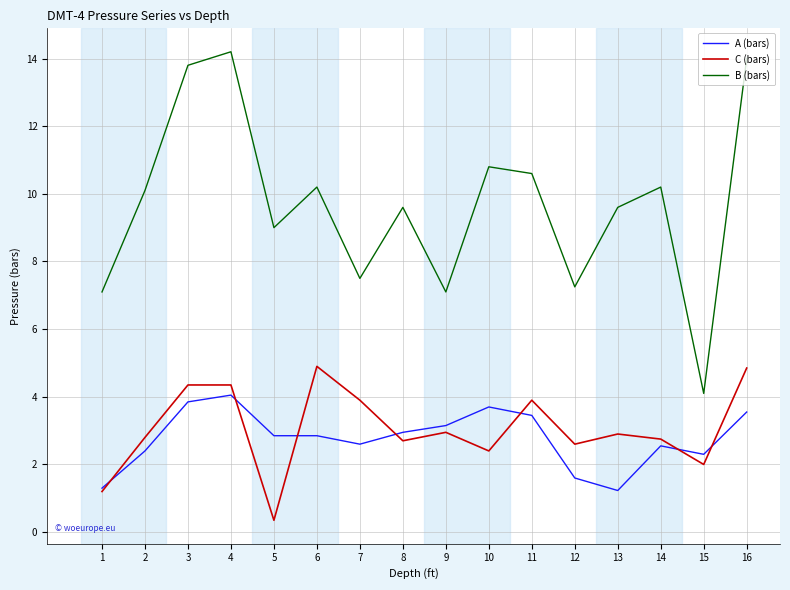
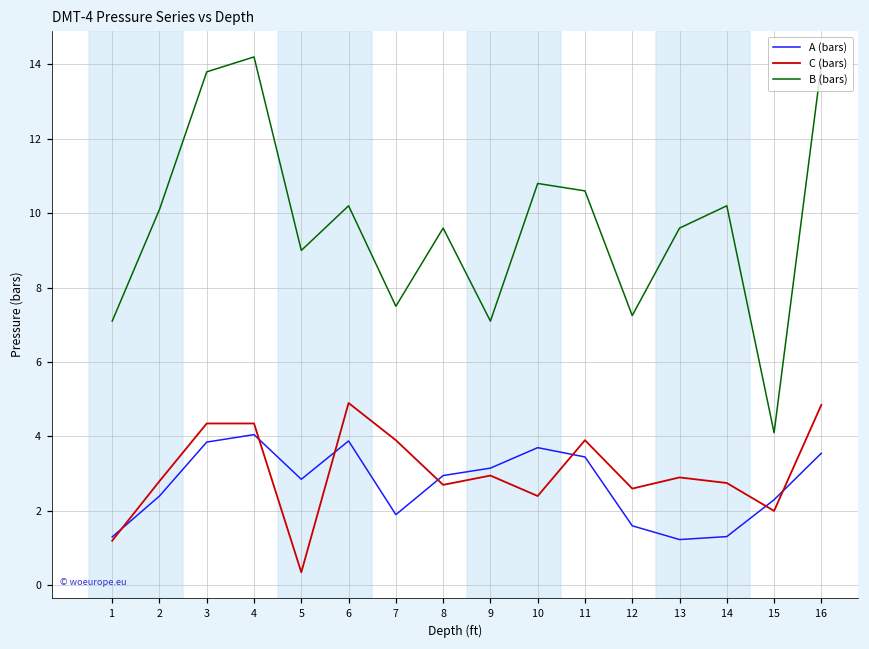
A (bars), 6: 2.9 -> 3.9
A (bars), 7: 2.6 -> 1.9
A (bars), 14: 2.6 -> 1.3
